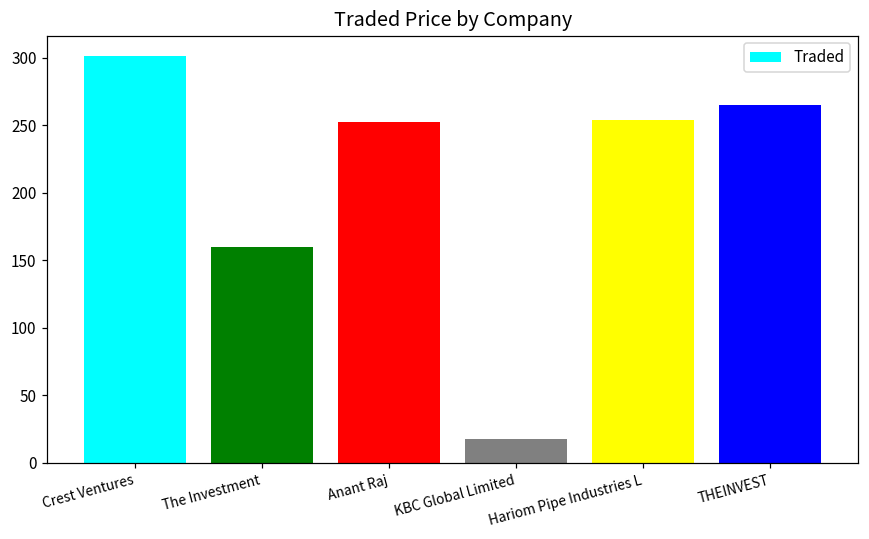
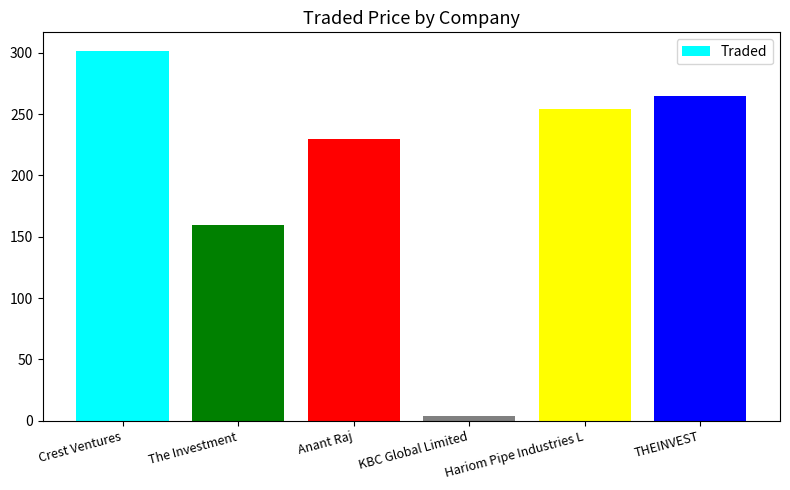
Anant Raj: 252 -> 230
KBC Global Limited: 17 -> 4
